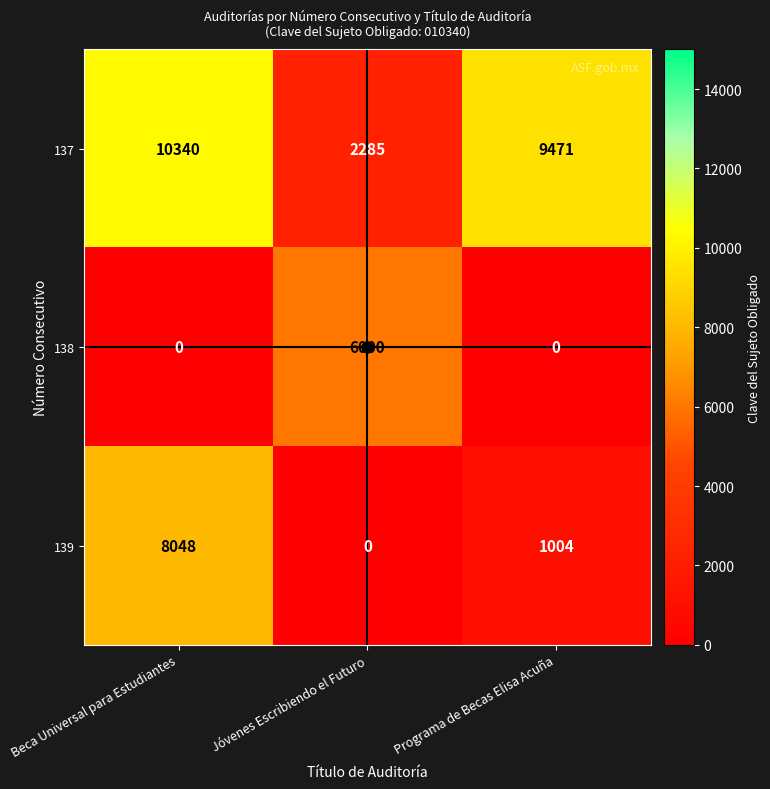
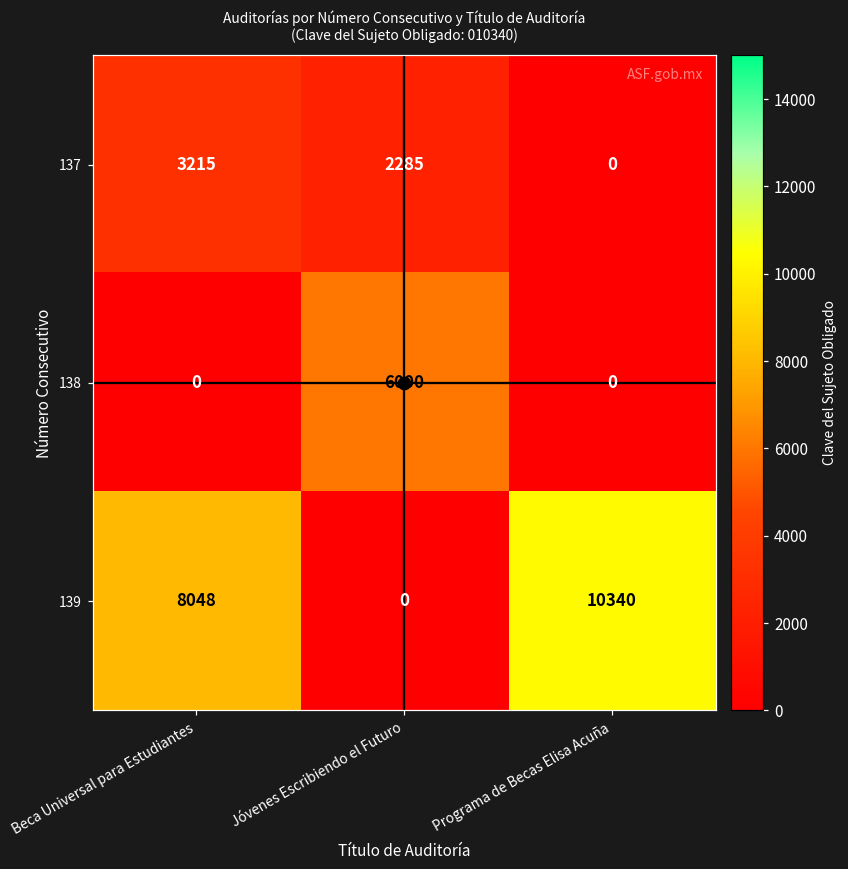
137, Beca Universal para Estudiantes: 10340 -> 3215
137, Programa de Becas Elisa Acuña: 9471 -> 0
139, Programa de Becas Elisa Acuña: 1004 -> 10340
